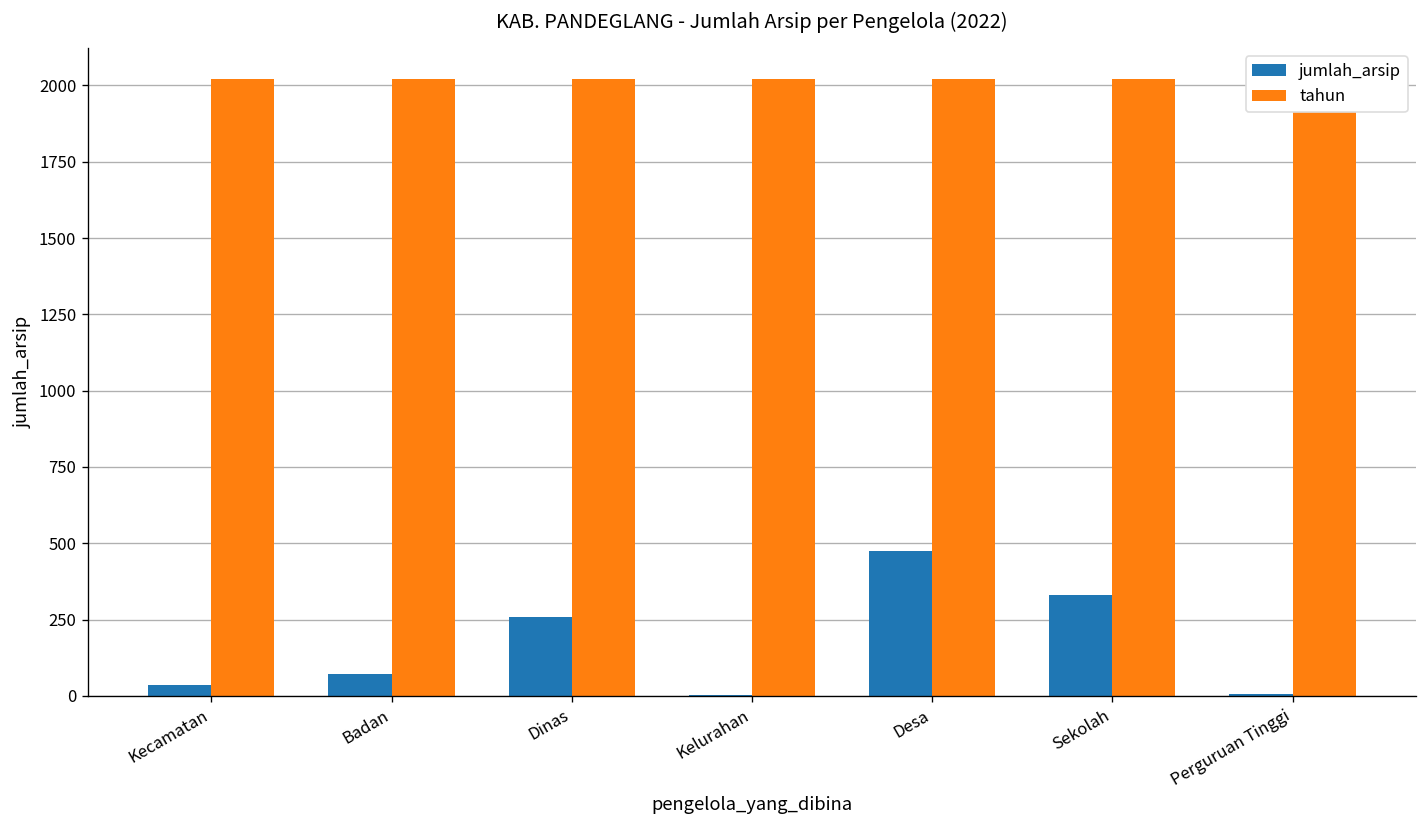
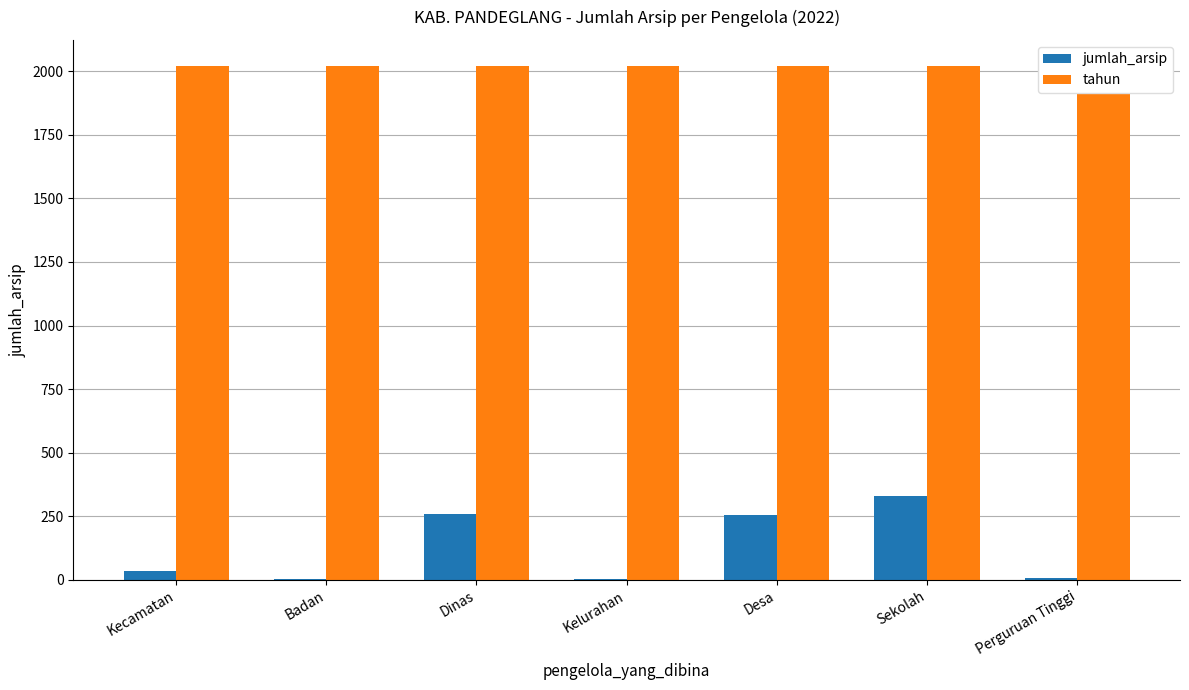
jumlah_arsip, Badan: 70 -> 10
jumlah_arsip, Desa: 470 -> 260
